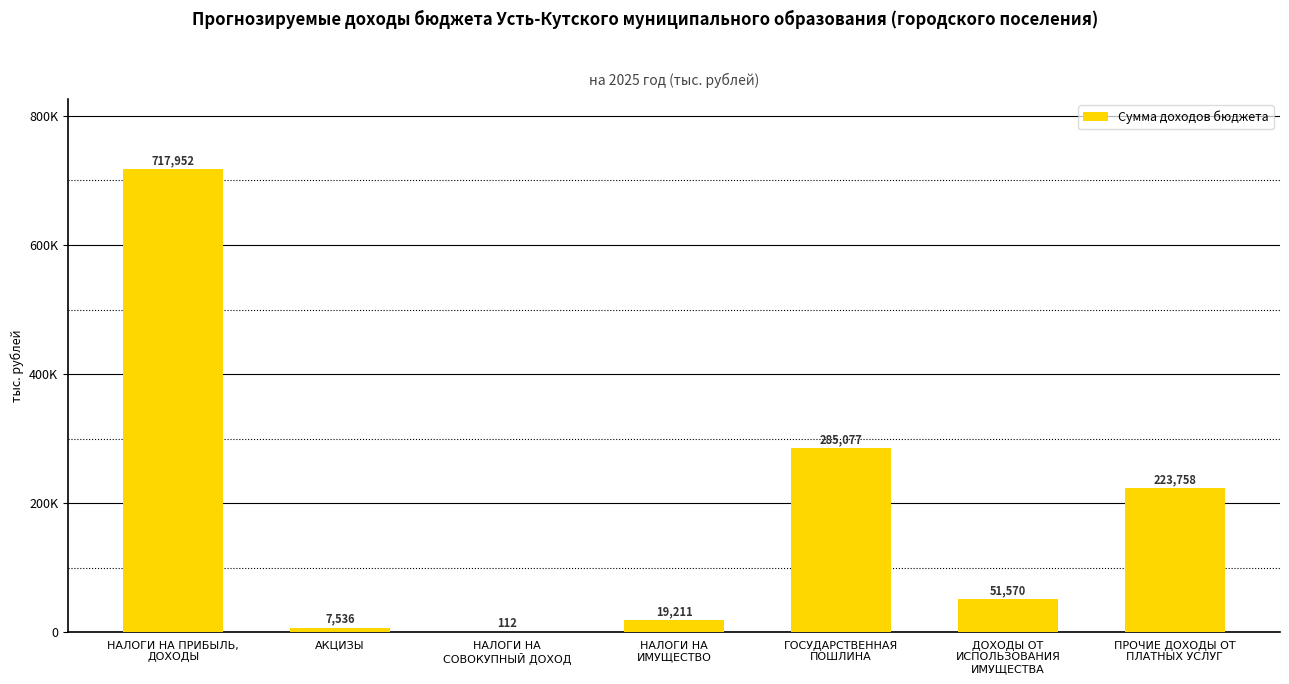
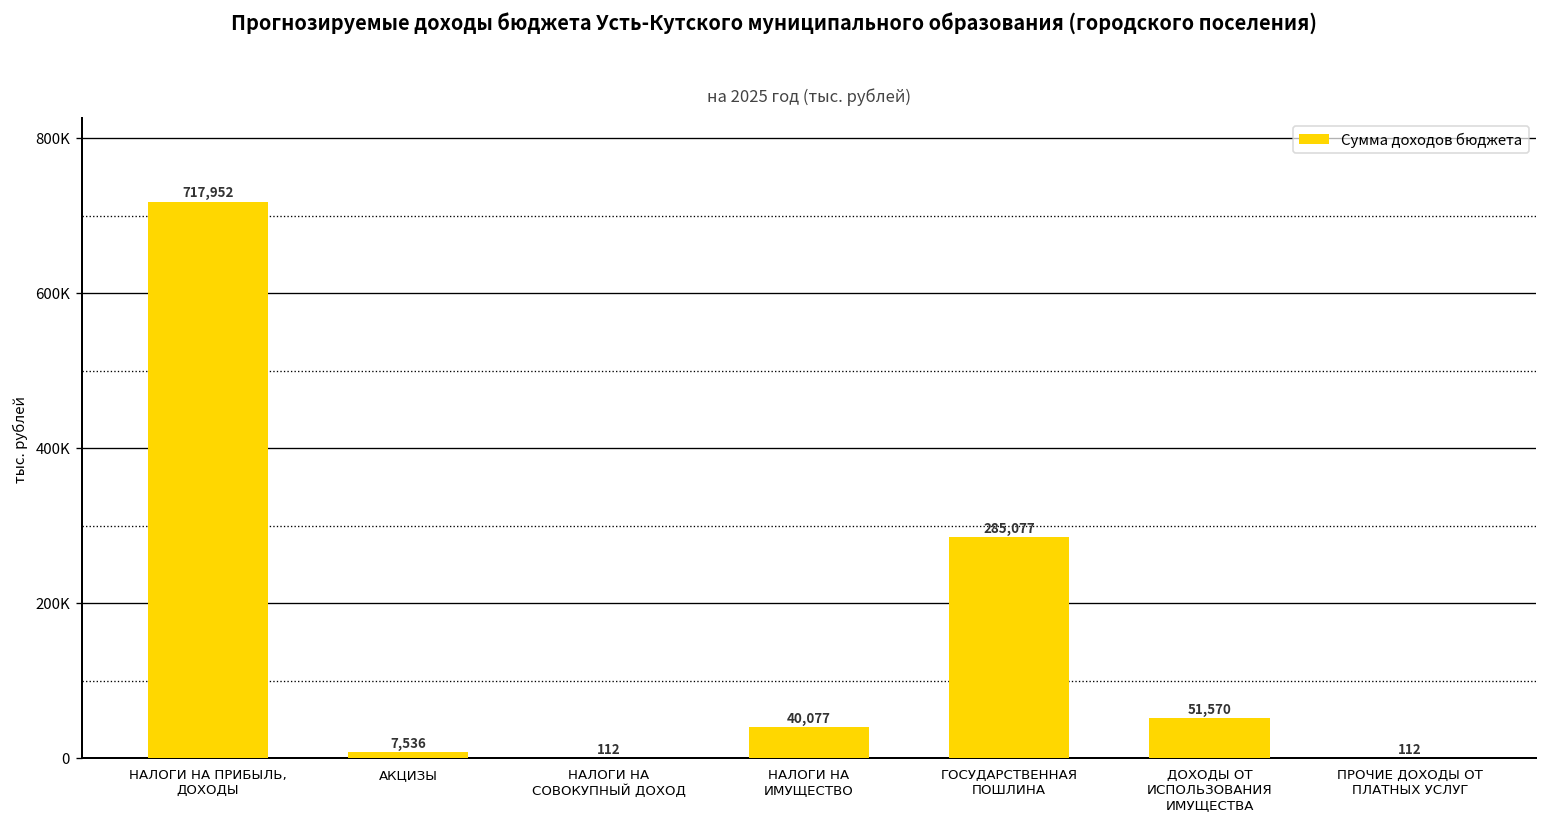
НАЛОГИ НА ИМУЩЕСТВО: 19,211 -> 40,077
ПРОЧИЕ ДОХОДЫ ОТ ПЛАТНЫХ УСЛУГ: 223,758 -> 112
